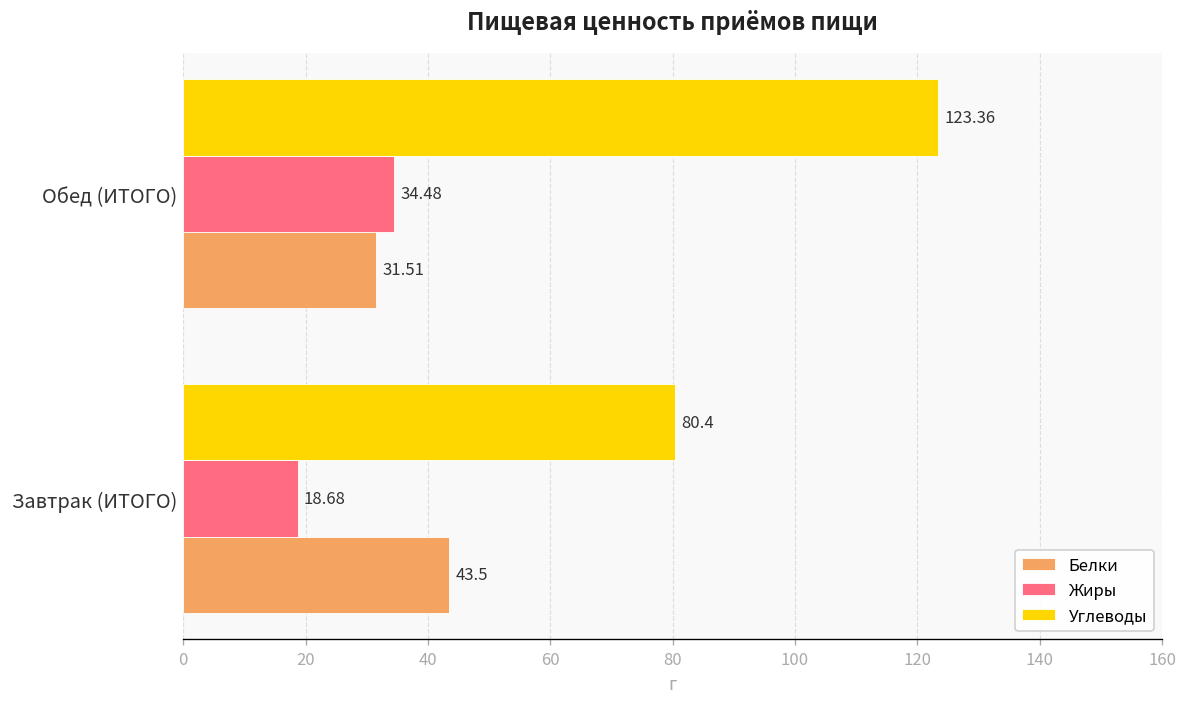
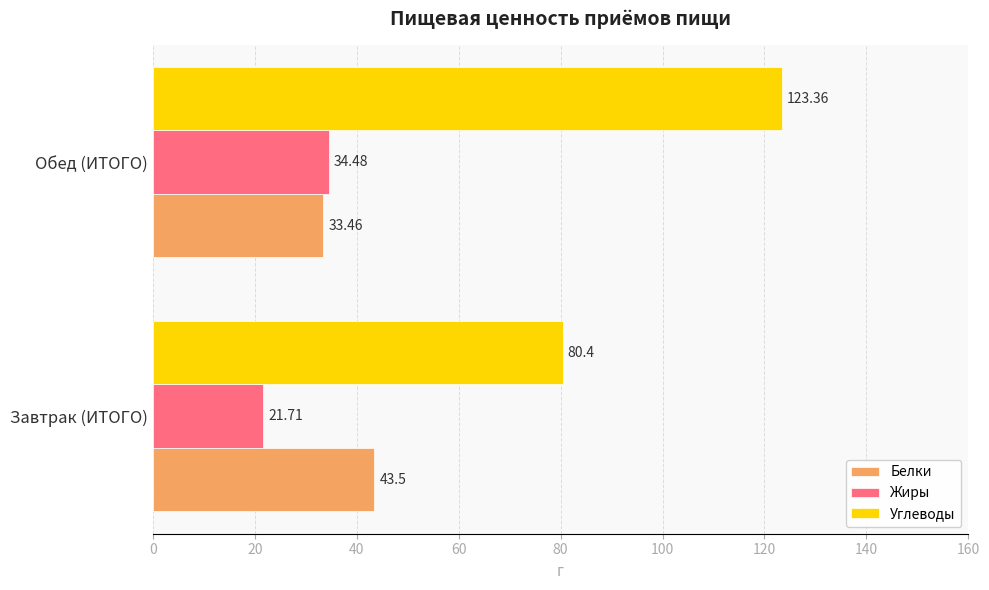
Белки, Обед (ИТОГО): 31.51 -> 33.46
Жиры, Завтрак (ИТОГО): 18.68 -> 21.71
